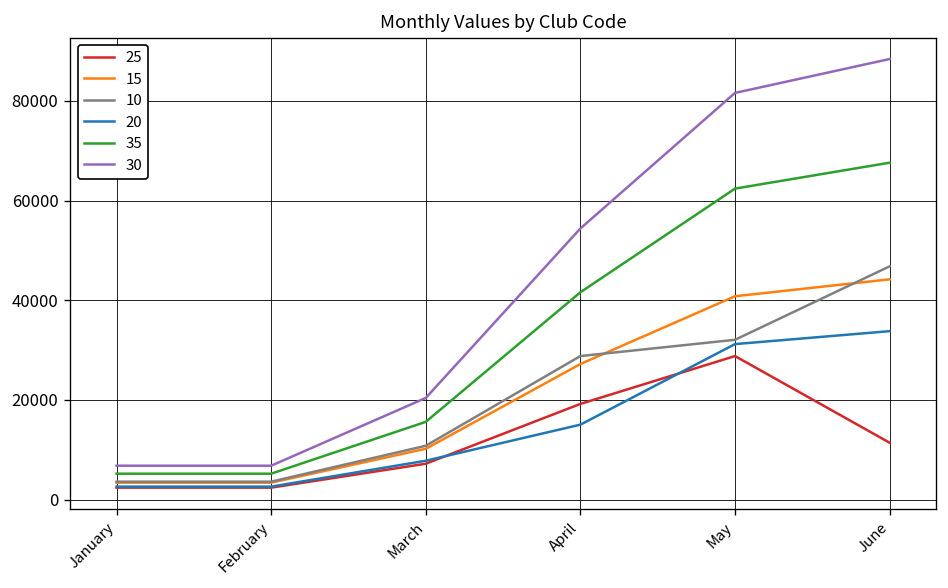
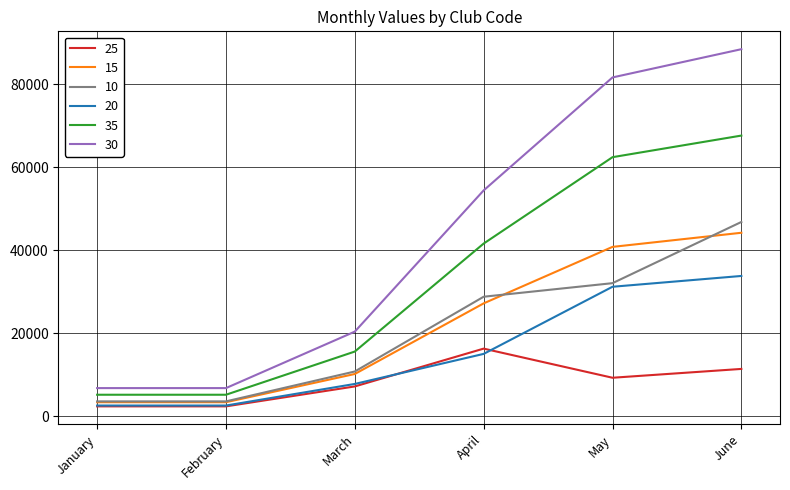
25, April: 19000 -> 16000
25, May: 29000 -> 9000
